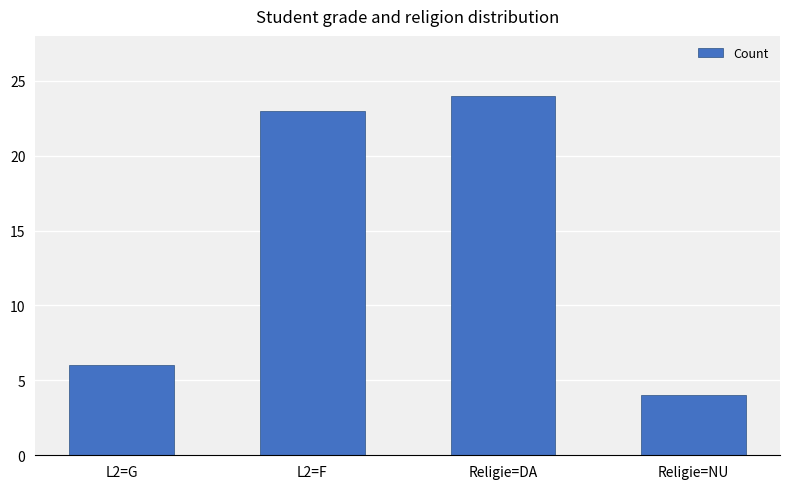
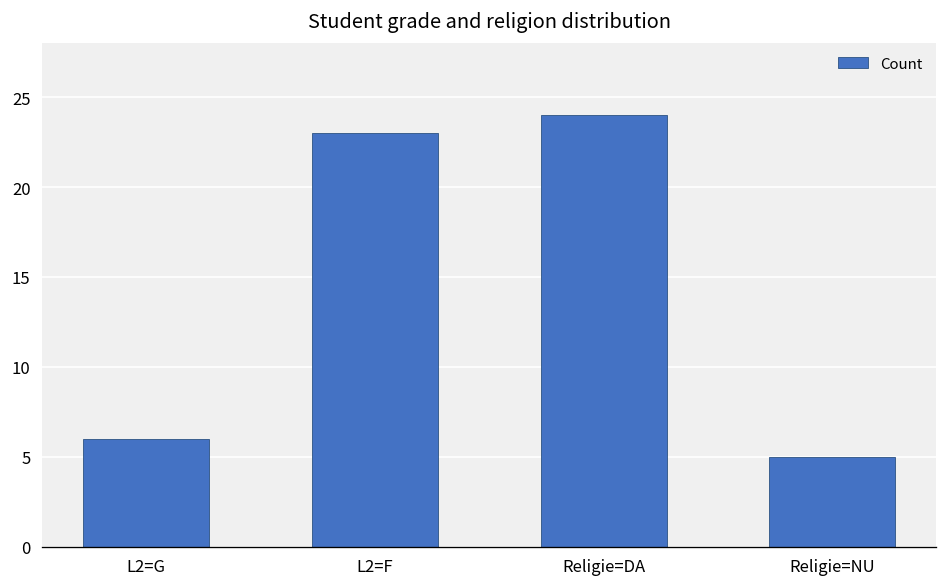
Religie=NU: 4 -> 5
